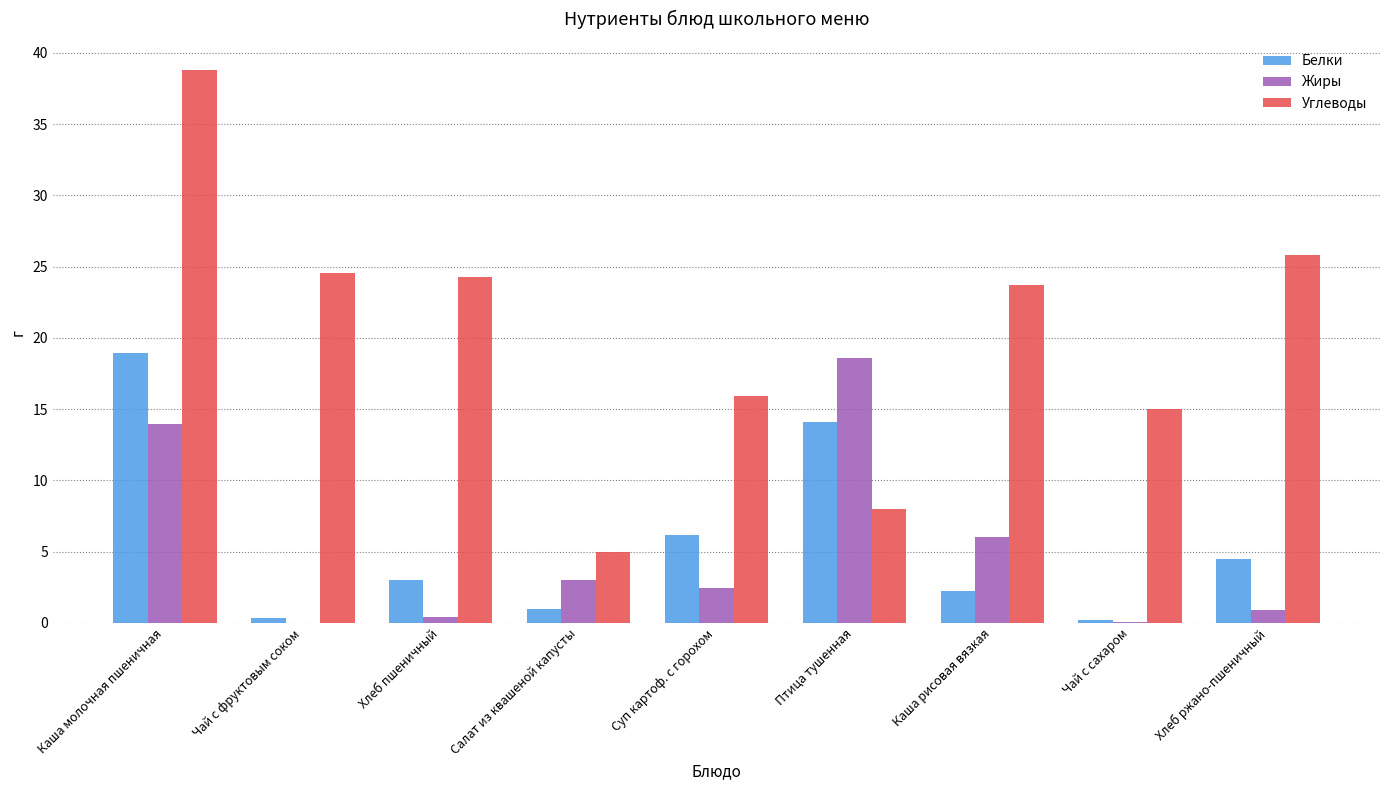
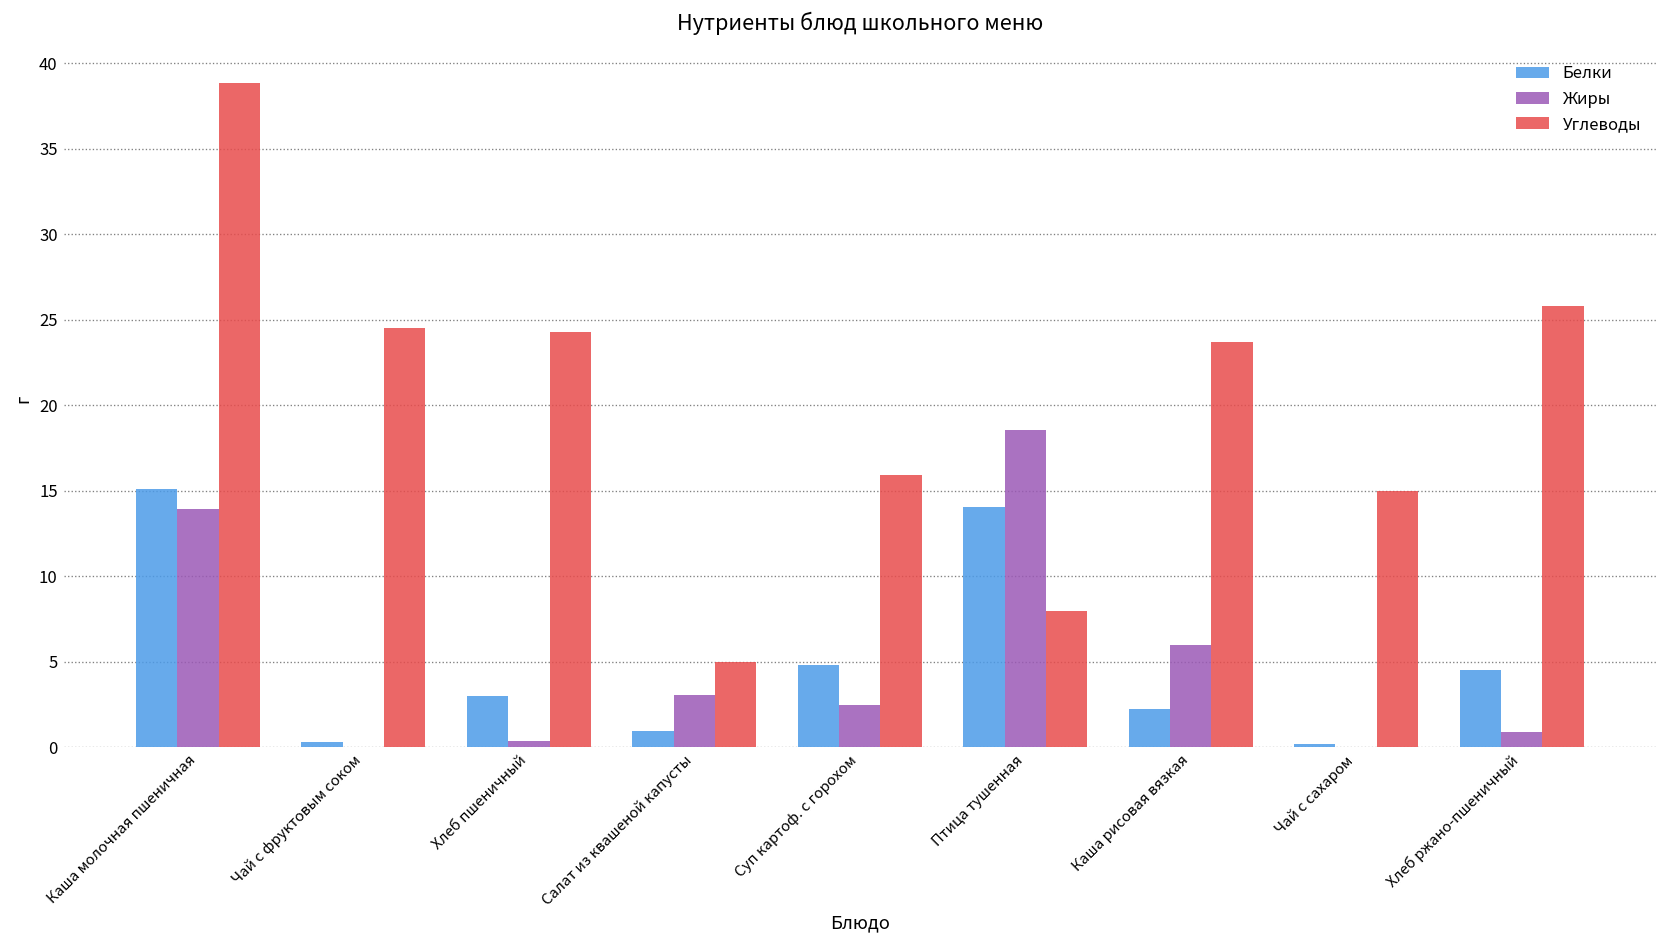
Белки, Каша молочная пшеничная: 19.0 -> 15.1
Белки, Суп картоф. с горохом: 6.1 -> 4.8
